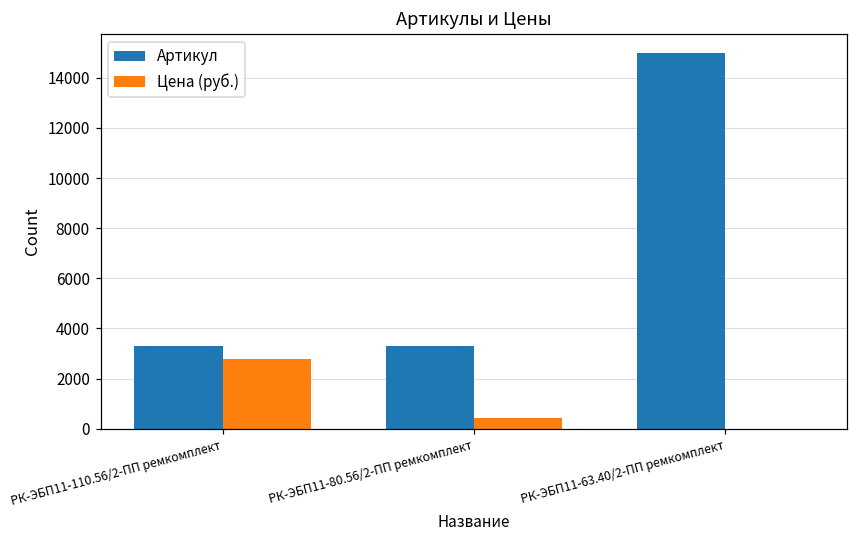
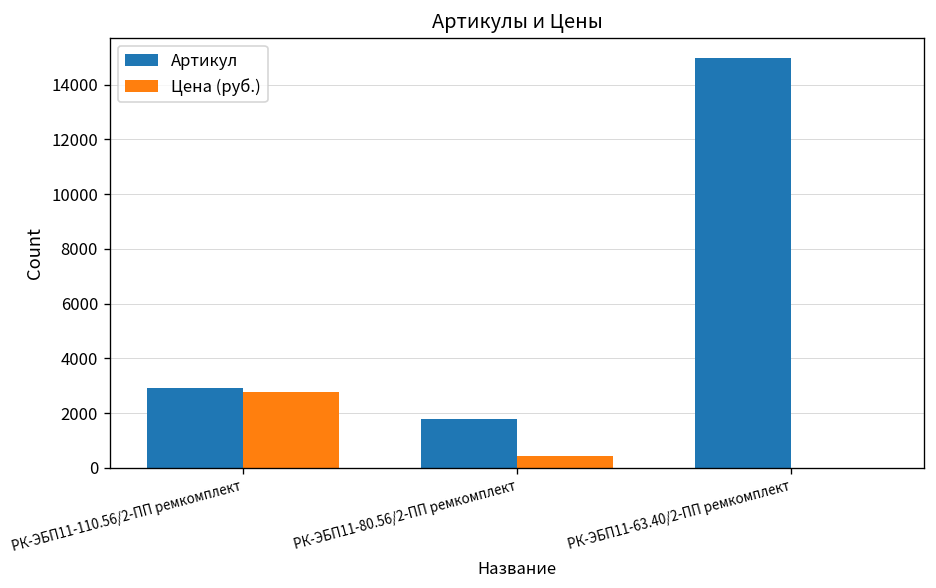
Артикул, РК-ЭБП11-110.56/2-ПП ремкомплект: 3300 -> 2900
Артикул, РК-ЭБП11-80.56/2-ПП ремкомплект: 3300 -> 1800
